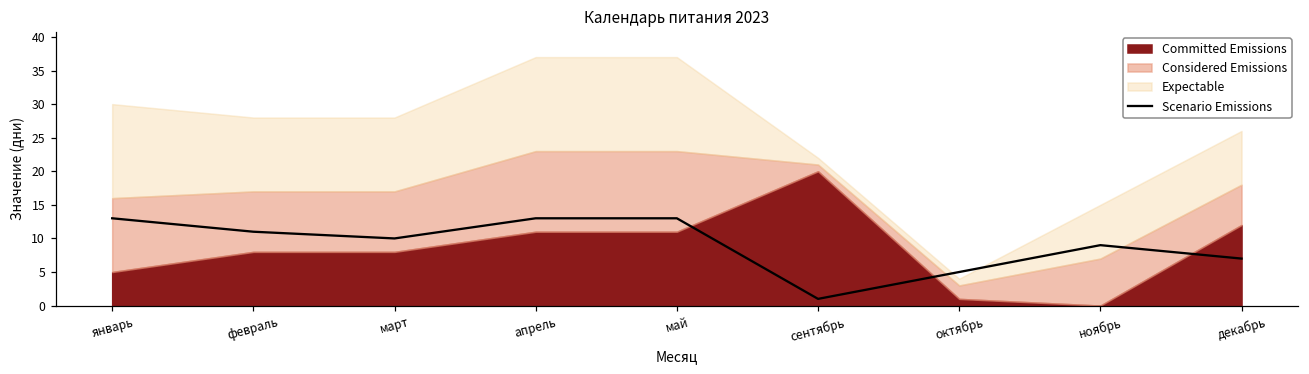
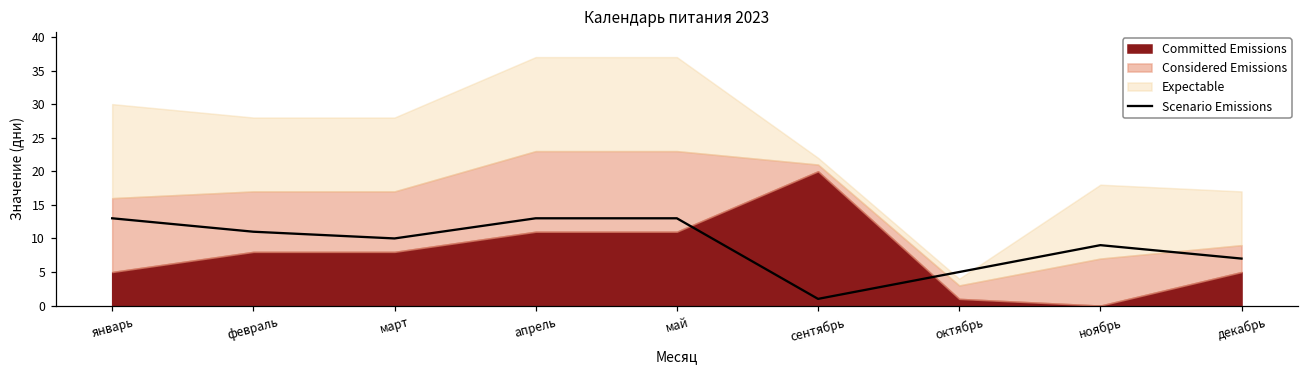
Expectable, ноябрь: 8 -> 11
Committed Emissions, декабрь: 12 -> 5
Considered Emissions, декабрь: 6 -> 4
